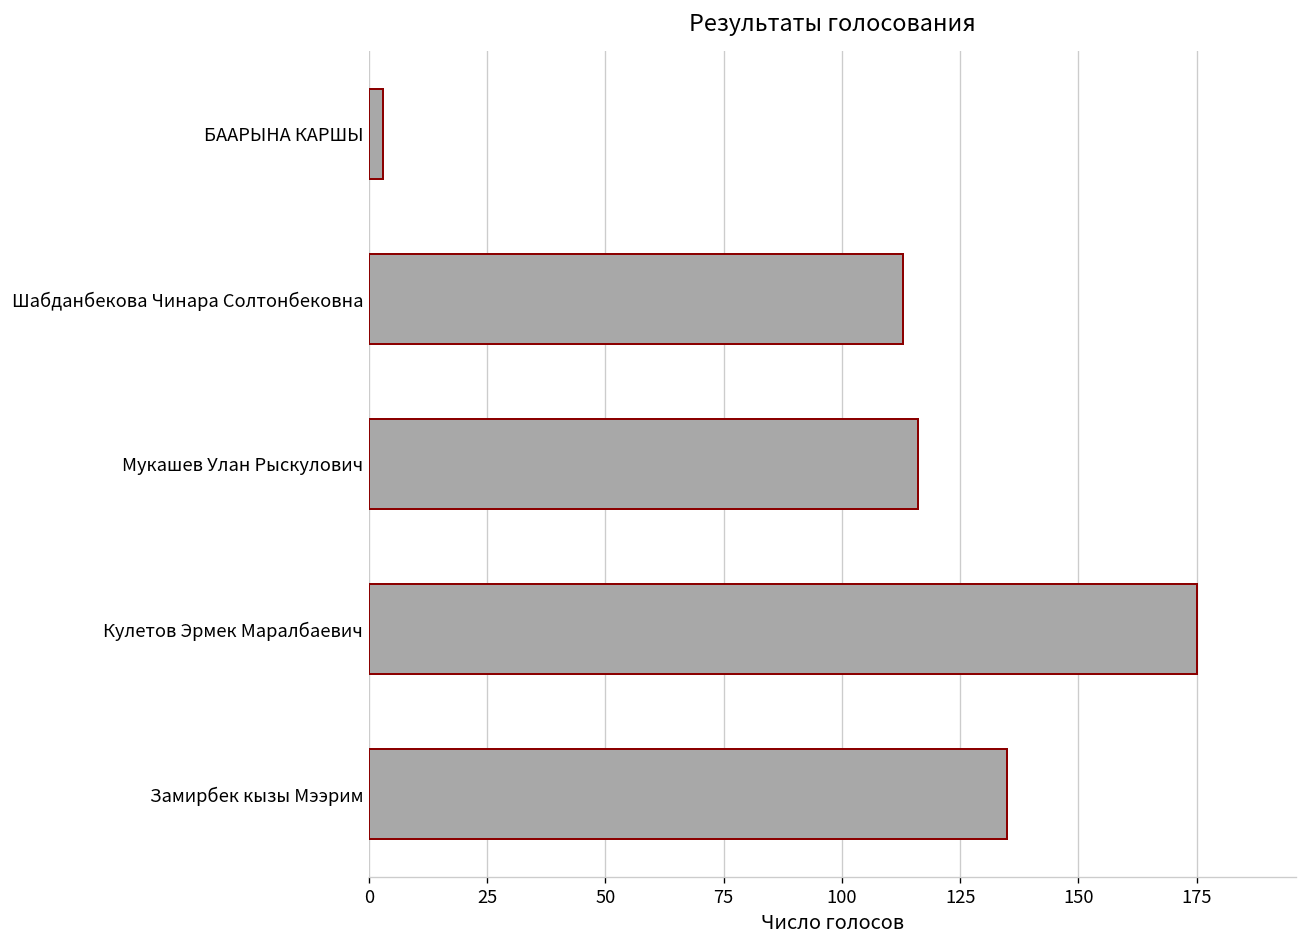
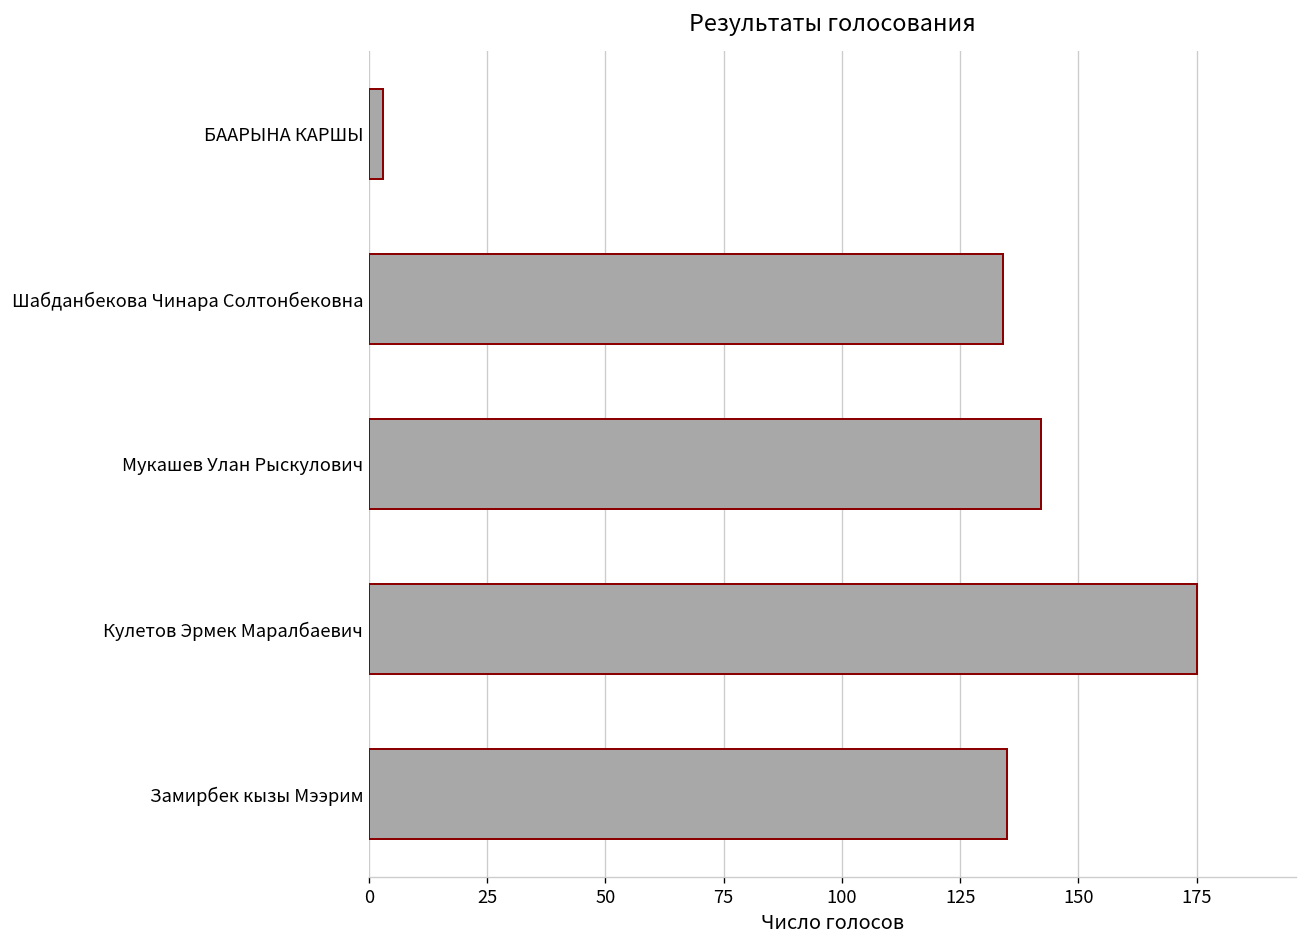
Шабданбекова Чинара Солтонбековна: 113 -> 134
Мукашев Улан Рыскулович: 116 -> 142
